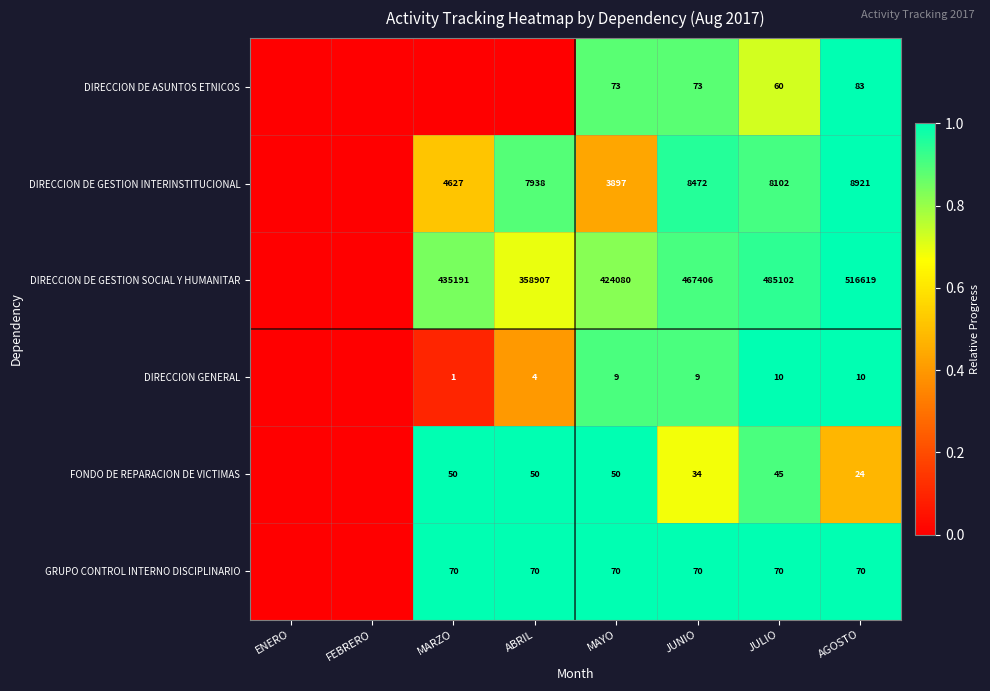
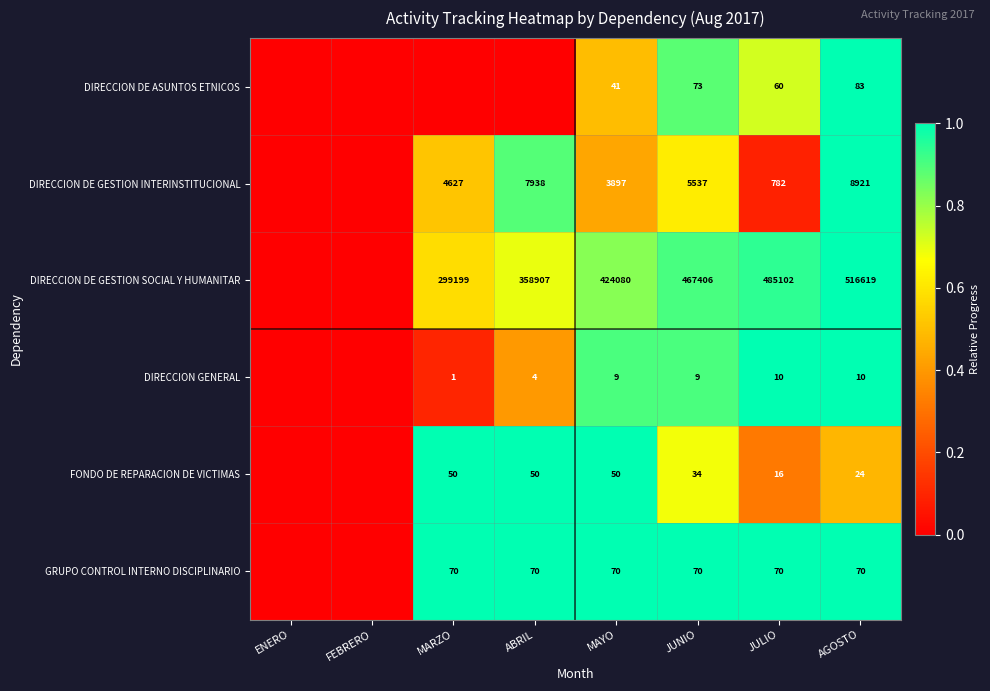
DIRECCION DE ASUNTOS ETNICOS, MAYO: 73 -> 41
DIRECCION DE GESTION INTERINSTITUCIONAL, JUNIO: 8472 -> 5537
DIRECCION DE GESTION INTERINSTITUCIONAL, JULIO: 8102 -> 782
DIRECCION DE GESTION SOCIAL Y HUMANITAR, MARZO: 435191 -> 299199
FONDO DE REPARACION DE VICTIMAS, JULIO: 45 -> 16
